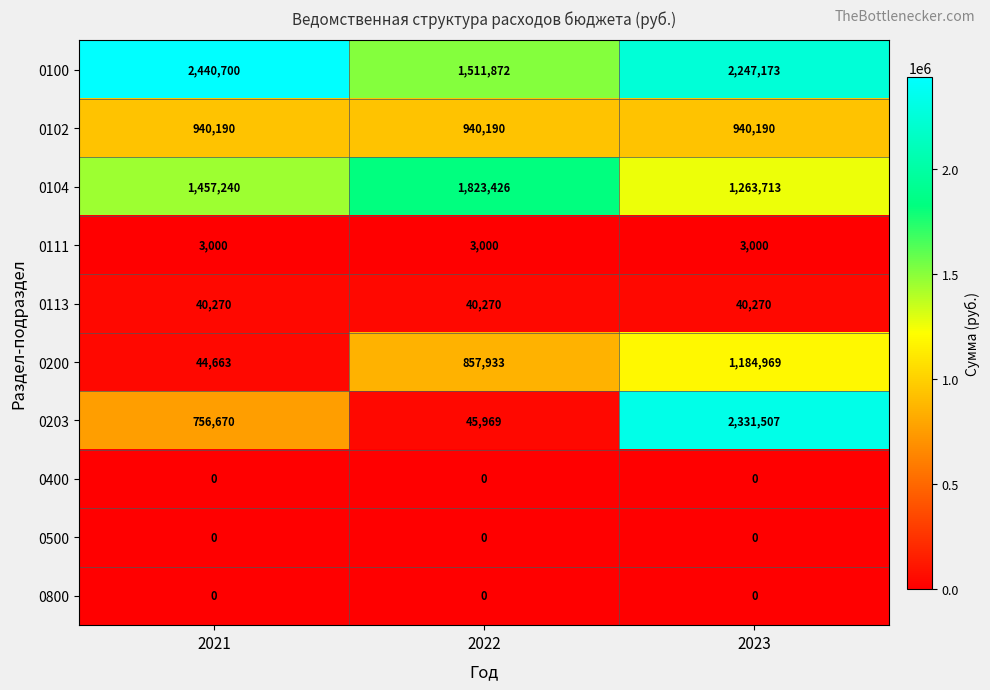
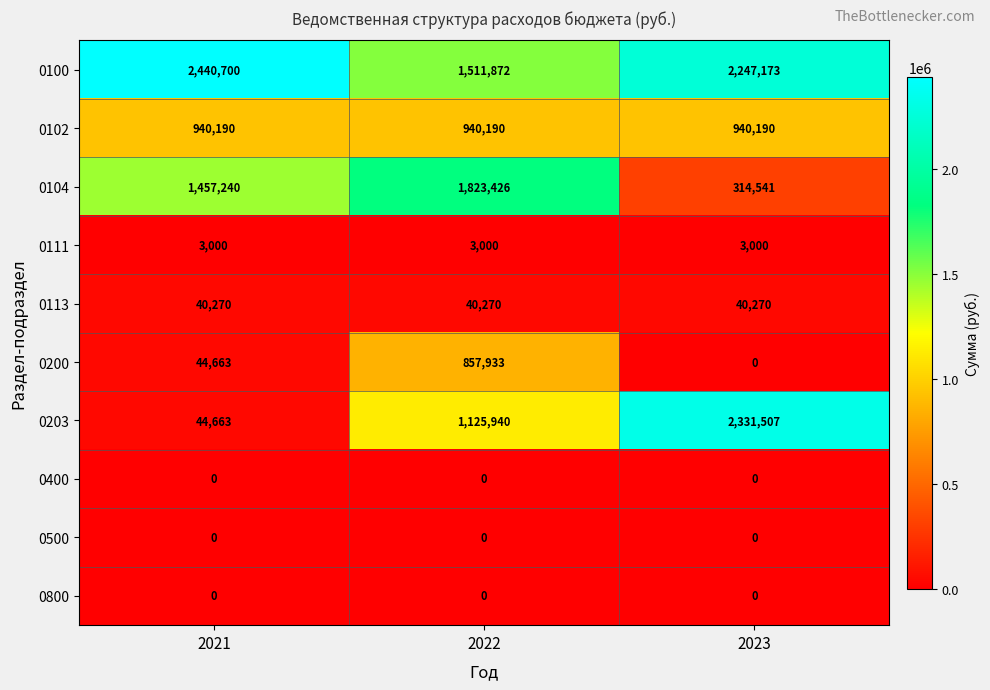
0104, 2023: 1,263,713 -> 314,541
0200, 2023: 1,184,969 -> 0
0203, 2021: 756,670 -> 44,663
0203, 2022: 45,969 -> 1,125,940
